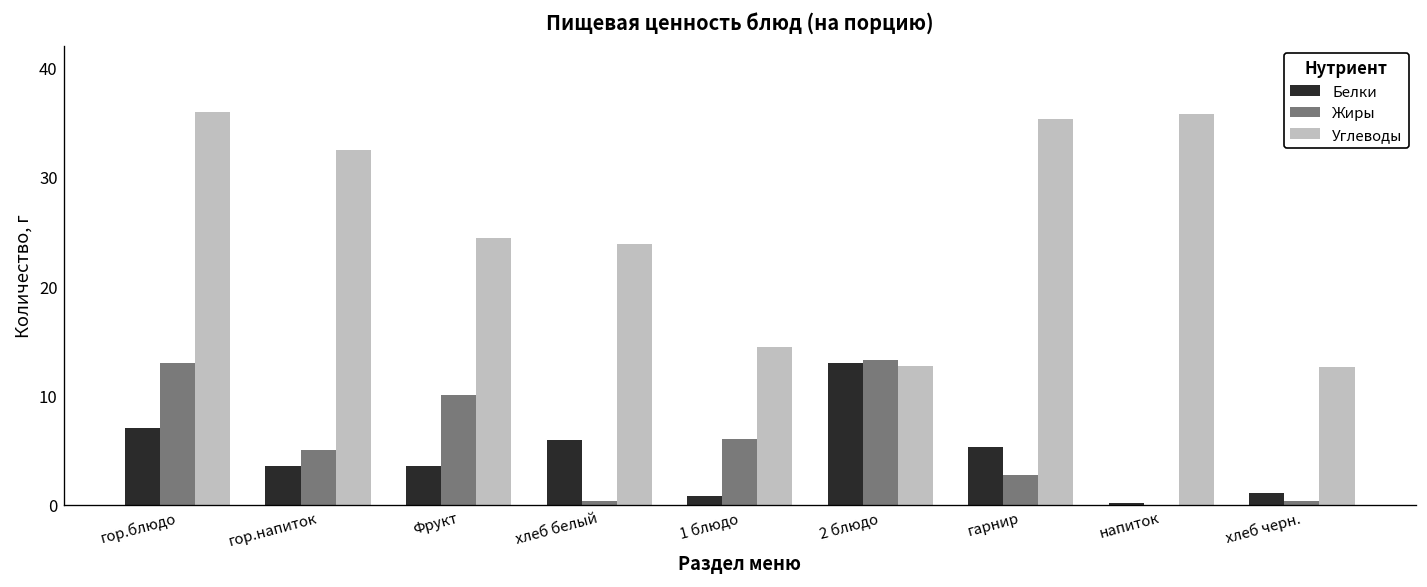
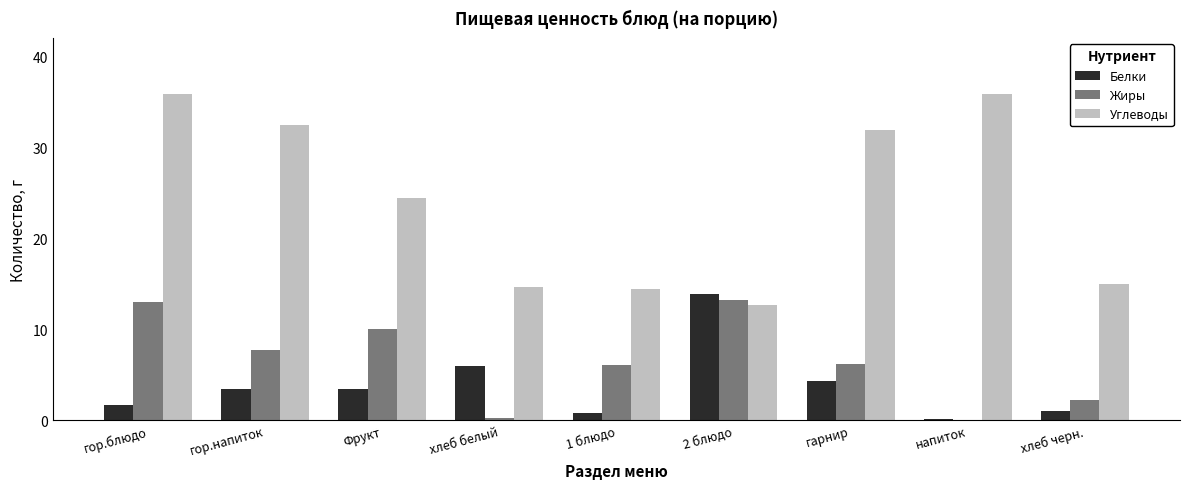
Белки, гор.блюдо: 7 -> 2
Жиры, гор.напиток: 5 -> 8
Углеводы, хлеб белый: 24 -> 15
Белки, 2 блюдо: 13 -> 14
Белки, гарнир: 5 -> 4
Жиры, гарнир: 3 -> 6
Углеводы, гарнир: 35 -> 32
Жиры, хлеб черн.: 0 -> 2
Углеводы, хлеб черн.: 13 -> 15
